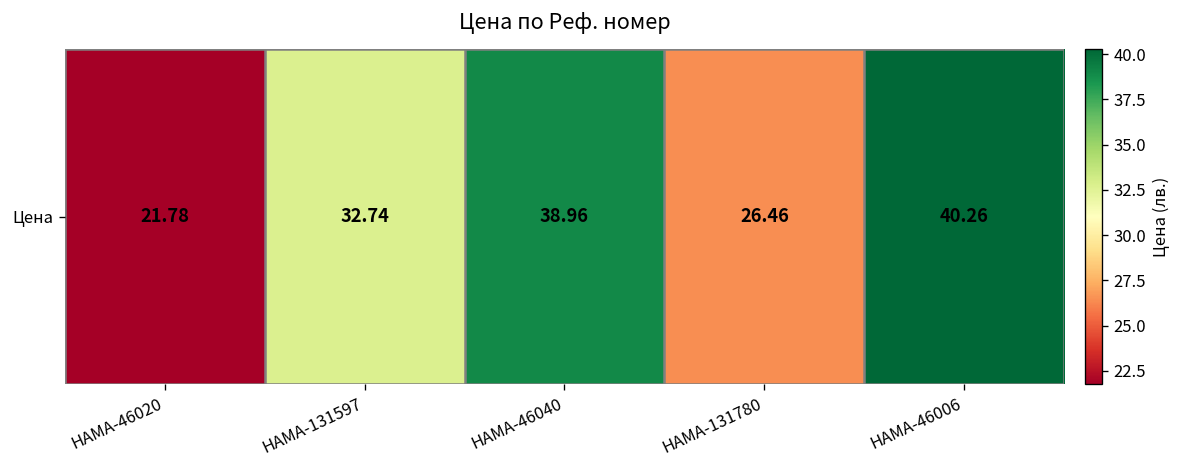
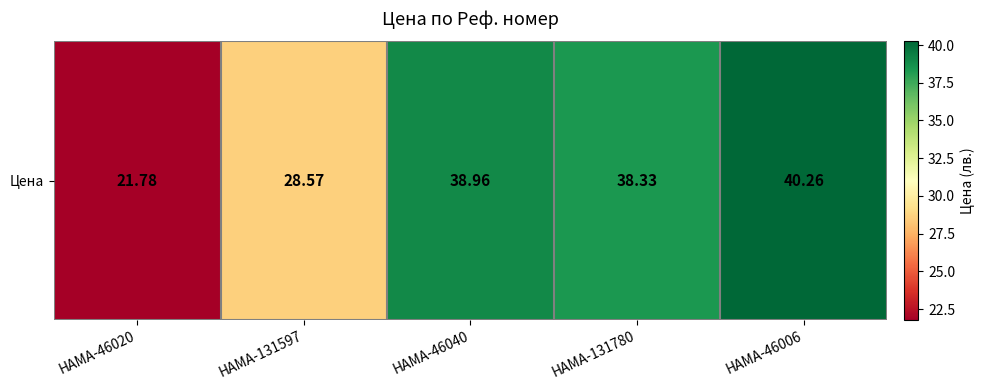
Цена, HAMA-131597: 32.74 -> 28.57
Цена, HAMA-131780: 26.46 -> 38.33
